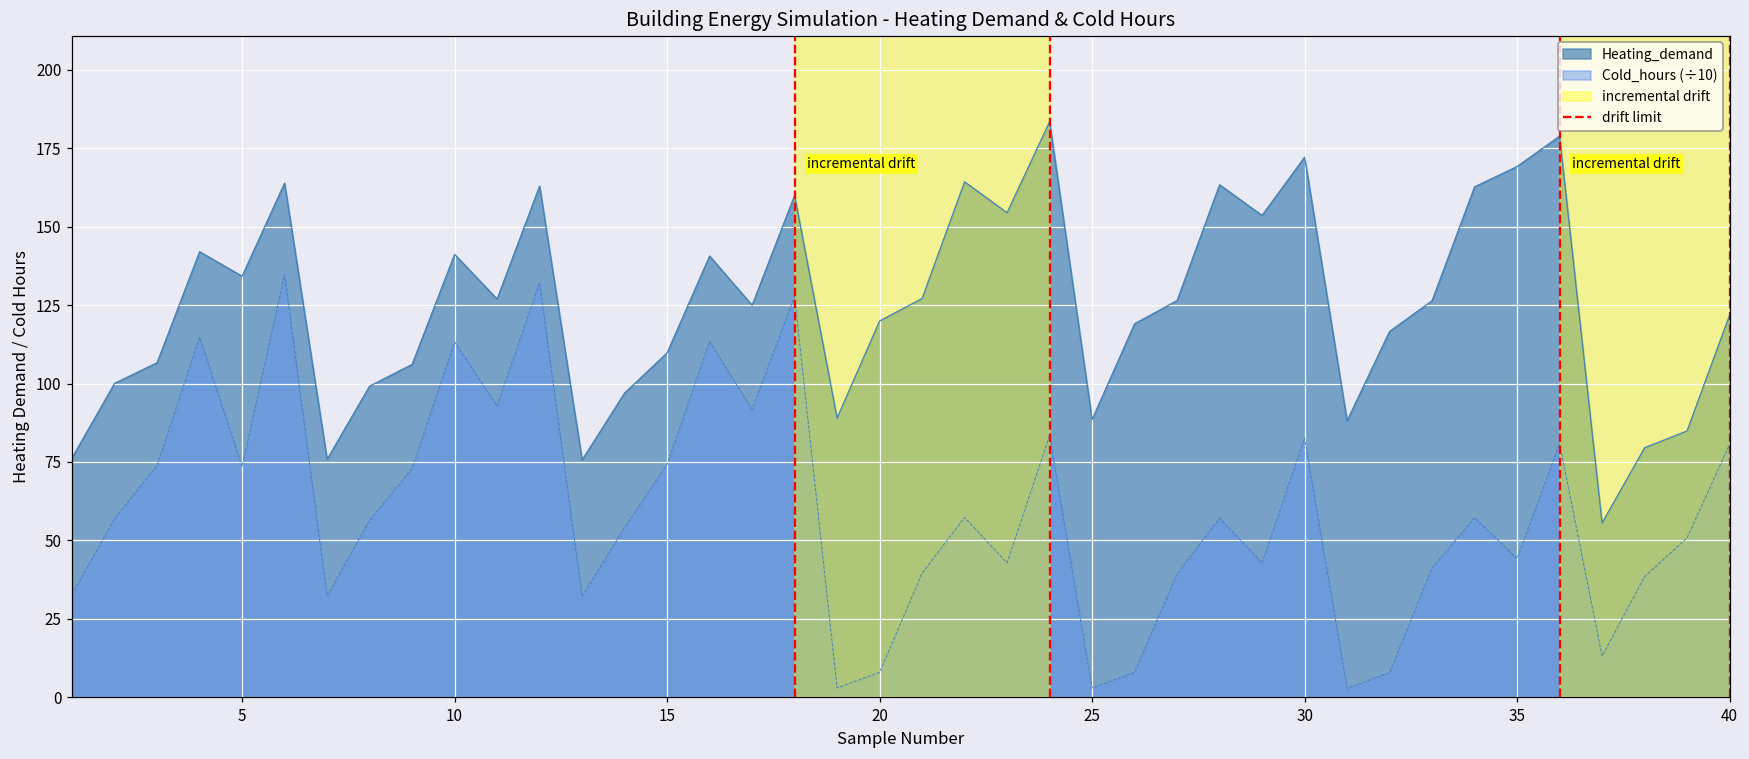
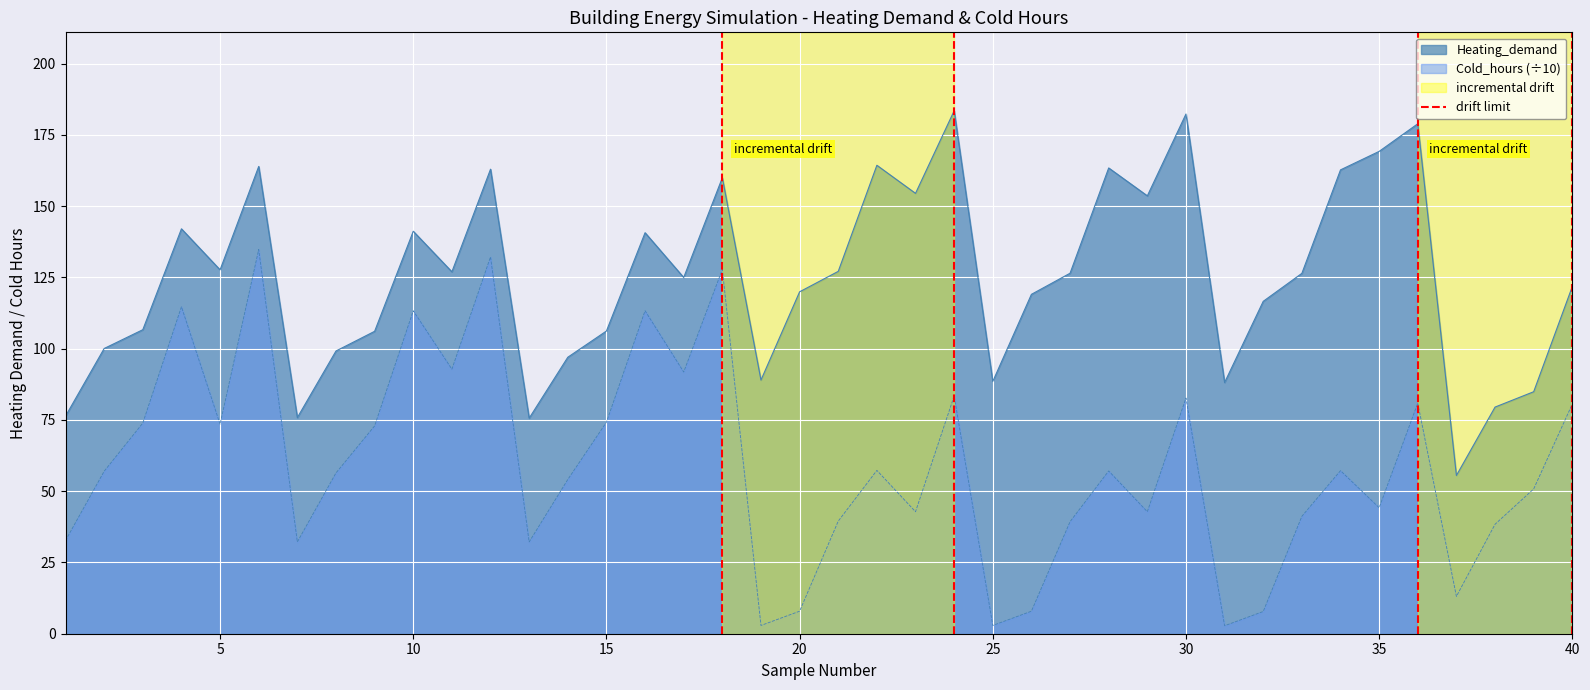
Heating_demand, 5: 134 -> 128
Heating_demand, 15: 110 -> 106
Heating_demand, 30: 172 -> 182
